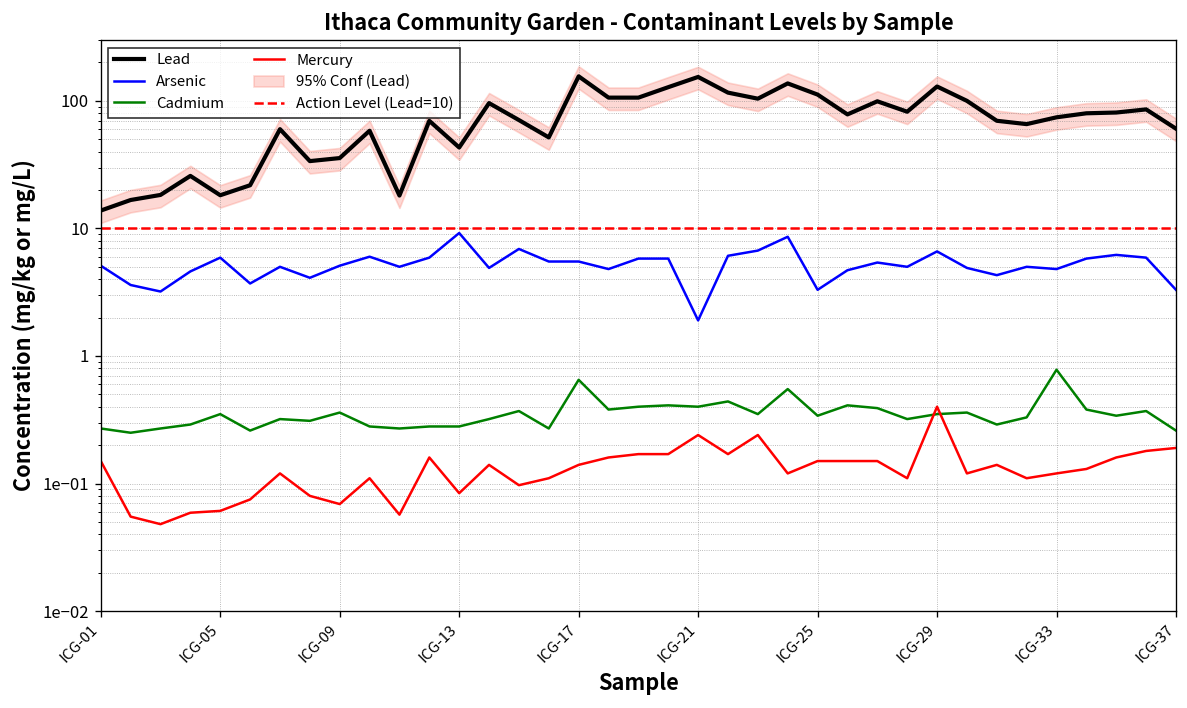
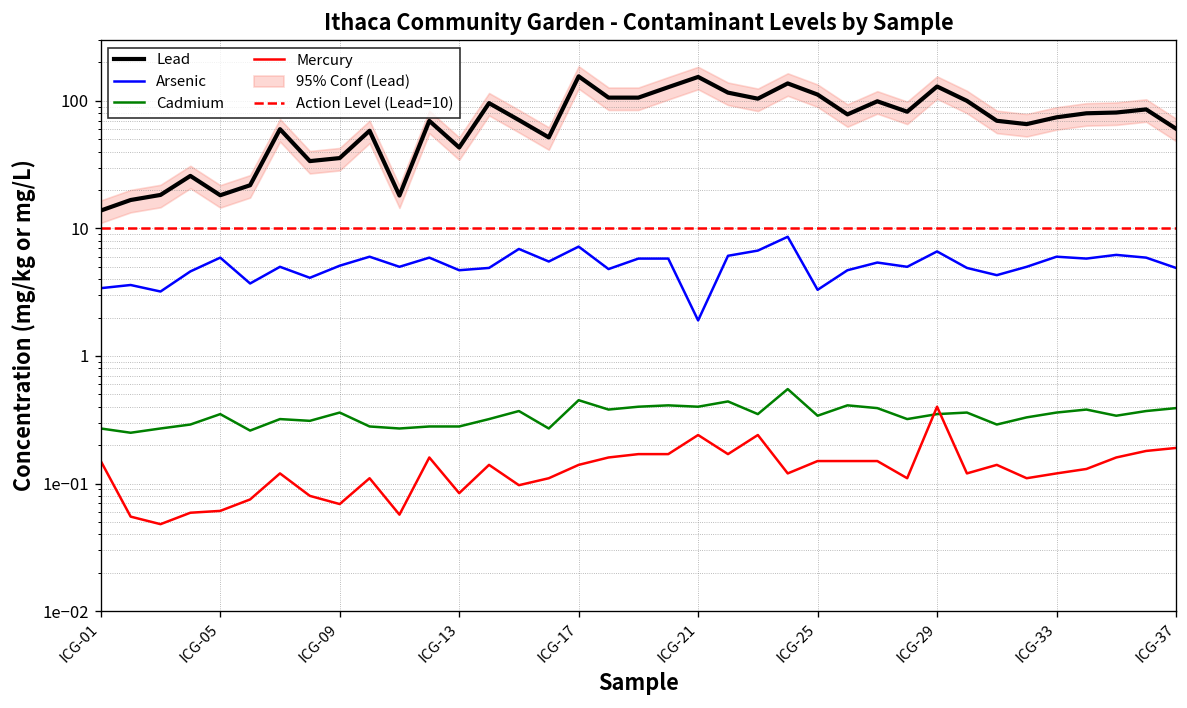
Arsenic, ICG-01: 5 -> 3.4
Arsenic, ICG-13: 9 -> 5
Arsenic, ICG-17: 6 -> 7
Cadmium, ICG-17: 0.7 -> 0.45
Arsenic, ICG-33: 5 -> 6
Cadmium, ICG-33: 0.8 -> 0.36
Arsenic, ICG-37: 3.3 -> 5
Cadmium, ICG-37: 0.26 -> 0.39
